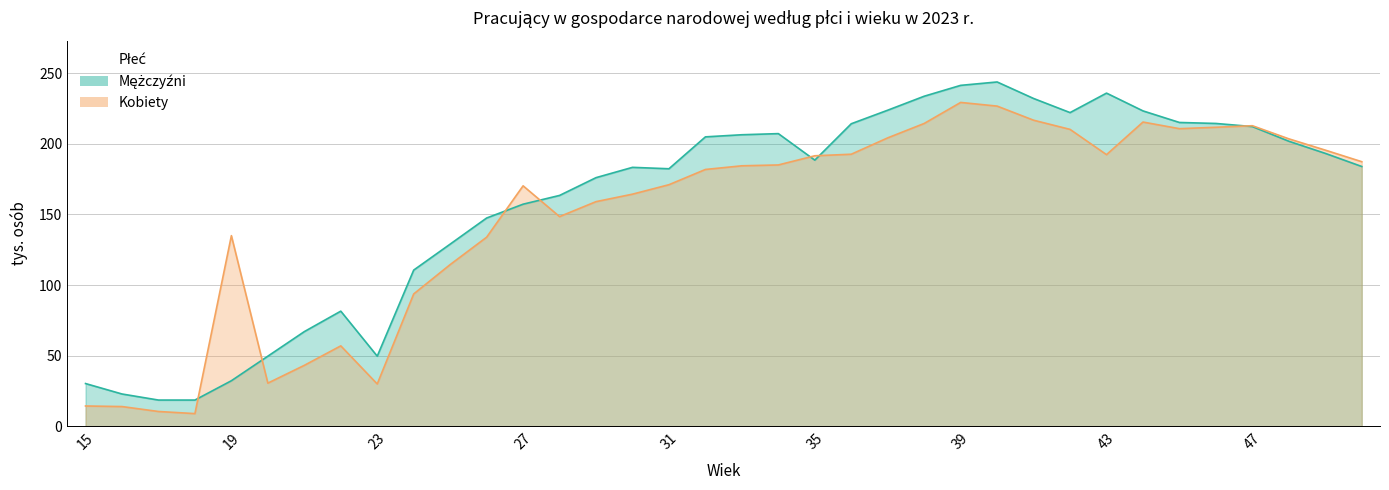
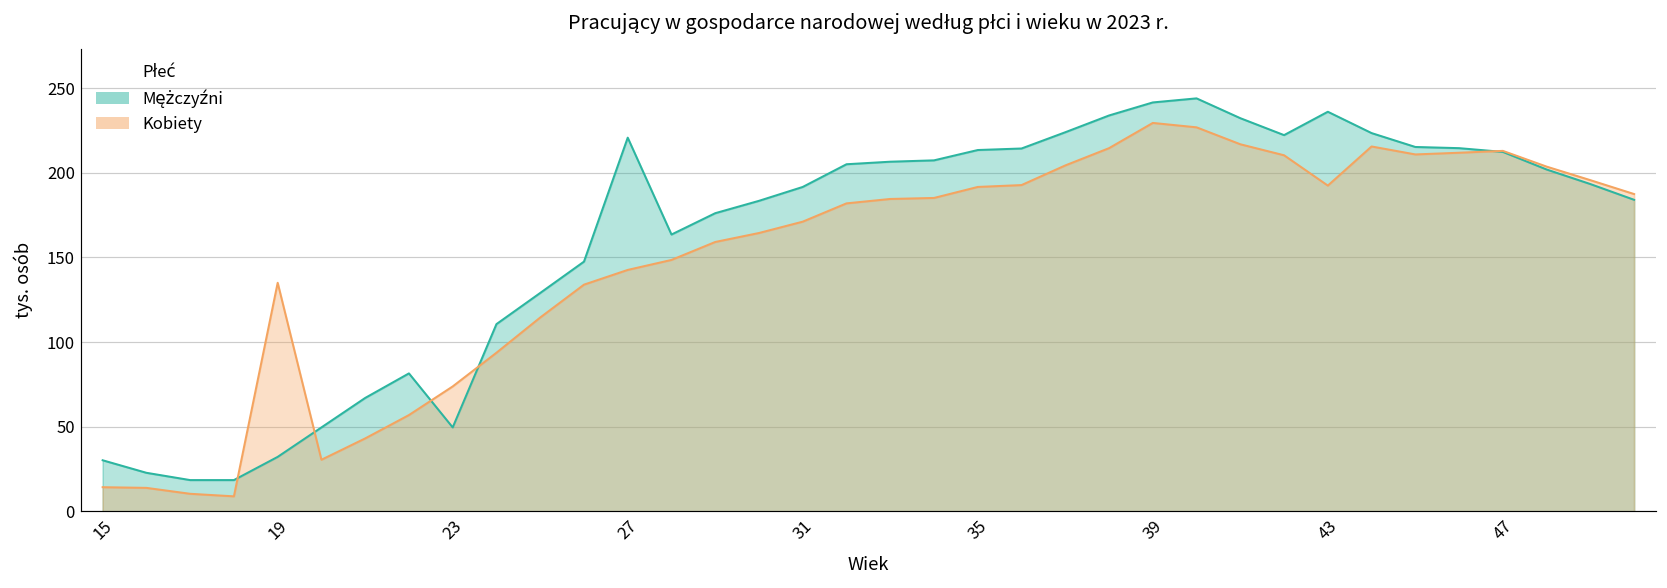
Kobiety, 23: 30 -> 74
Mężczyźni, 27: 157 -> 221
Kobiety, 27: 170 -> 143
Mężczyźni, 31: 182 -> 192
Mężczyźni, 35: 189 -> 213
